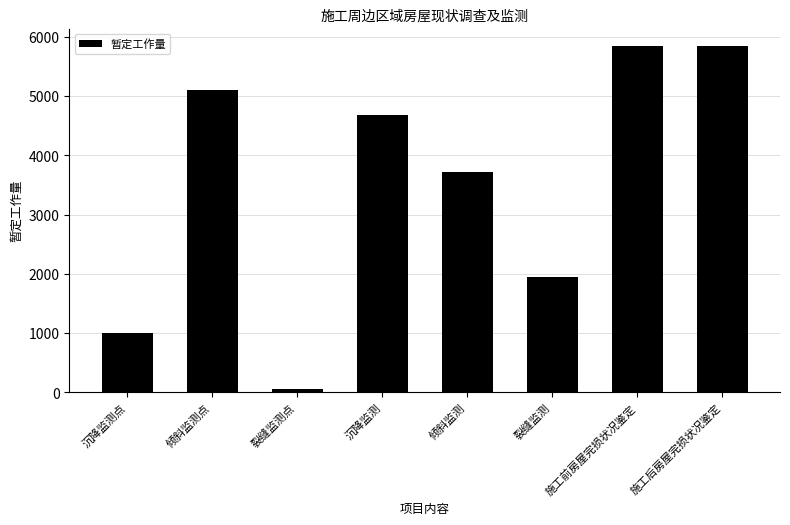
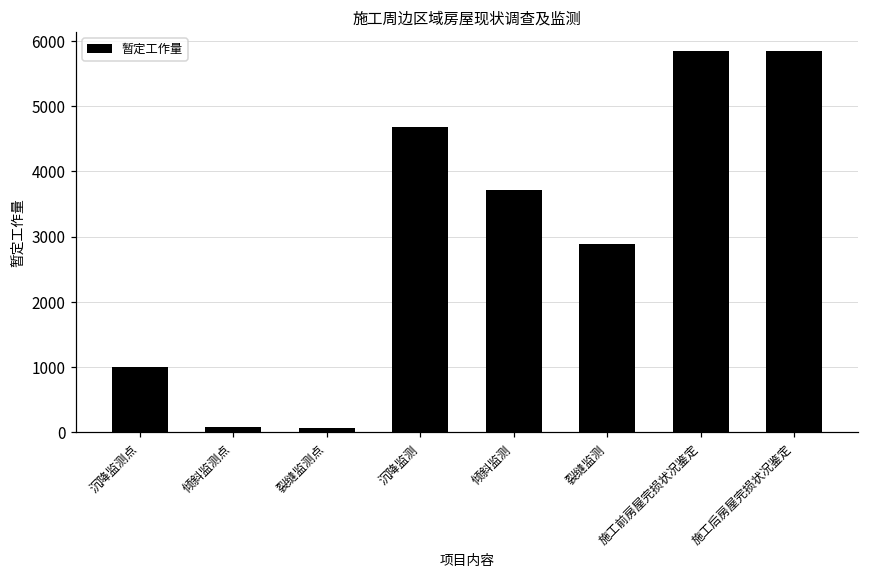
倾斜监测点: 5100 -> 100
裂缝监测: 1900 -> 2900
